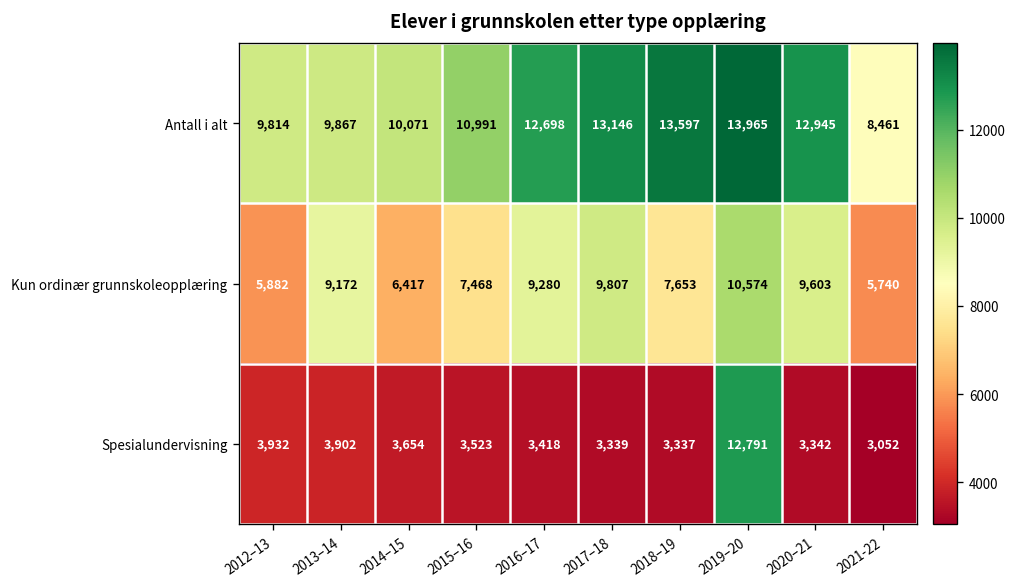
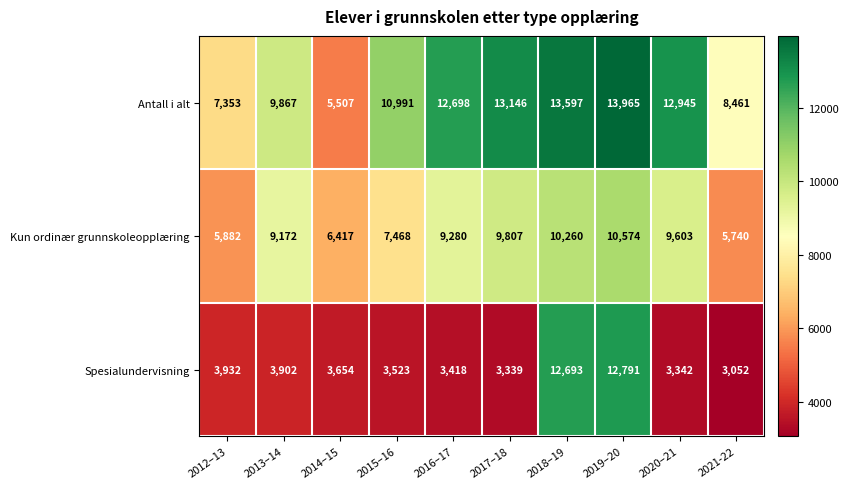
Antall i alt, 2012–13: 9,814 -> 7,353
Antall i alt, 2014–15: 10,071 -> 5,507
Kun ordinær grunnskoleopplæring, 2018–19: 7,653 -> 10,260
Spesialundervisning, 2018–19: 3,337 -> 12,693
